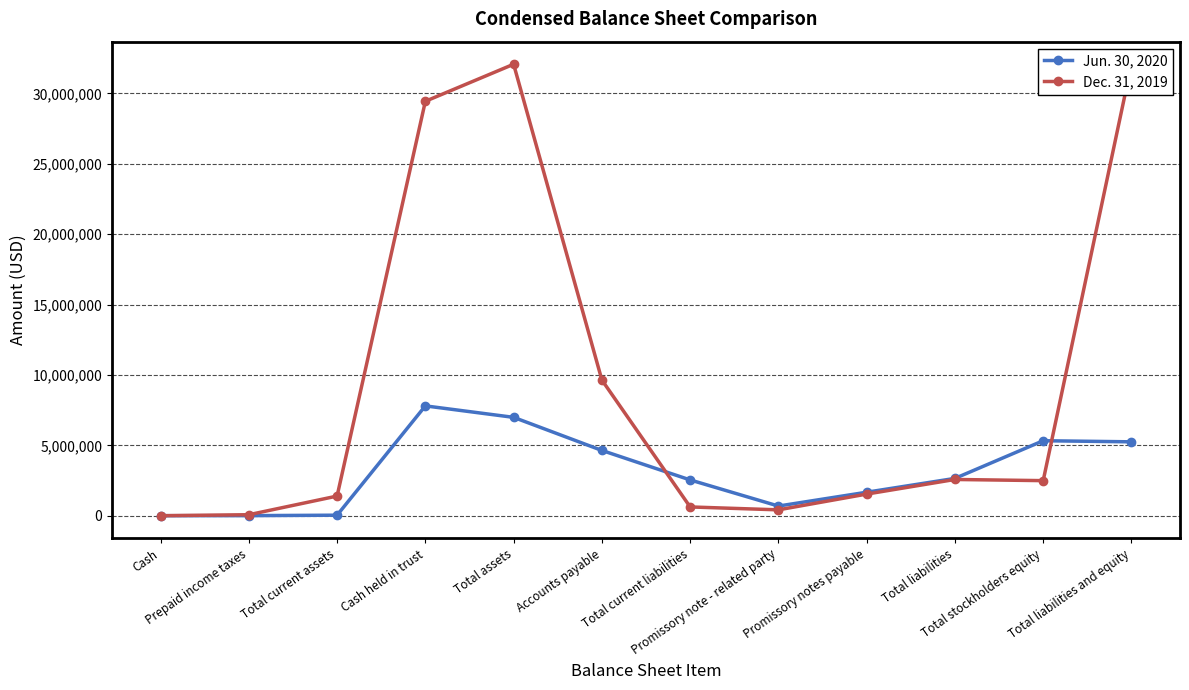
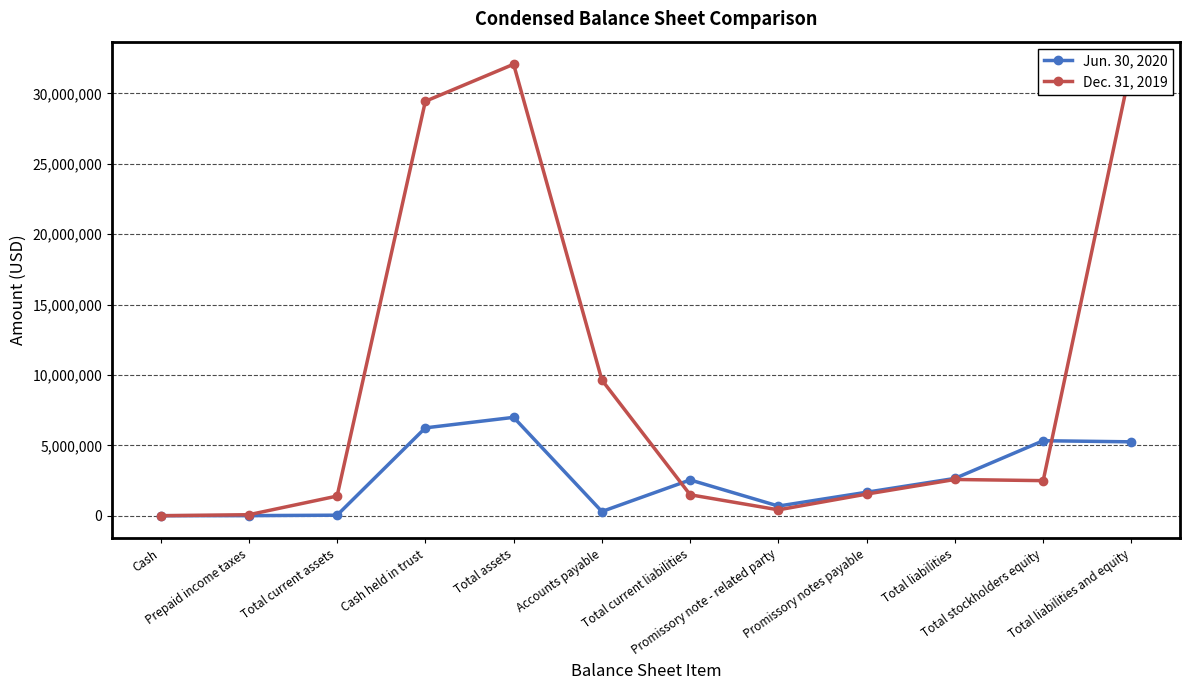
Jun. 30, 2020, Cash held in trust: 7,800,000 -> 6,200,000
Jun. 30, 2020, Accounts payable: 4,600,000 -> 300,000
Dec. 31, 2019, Total current liabilities: 600,000 -> 1,500,000
